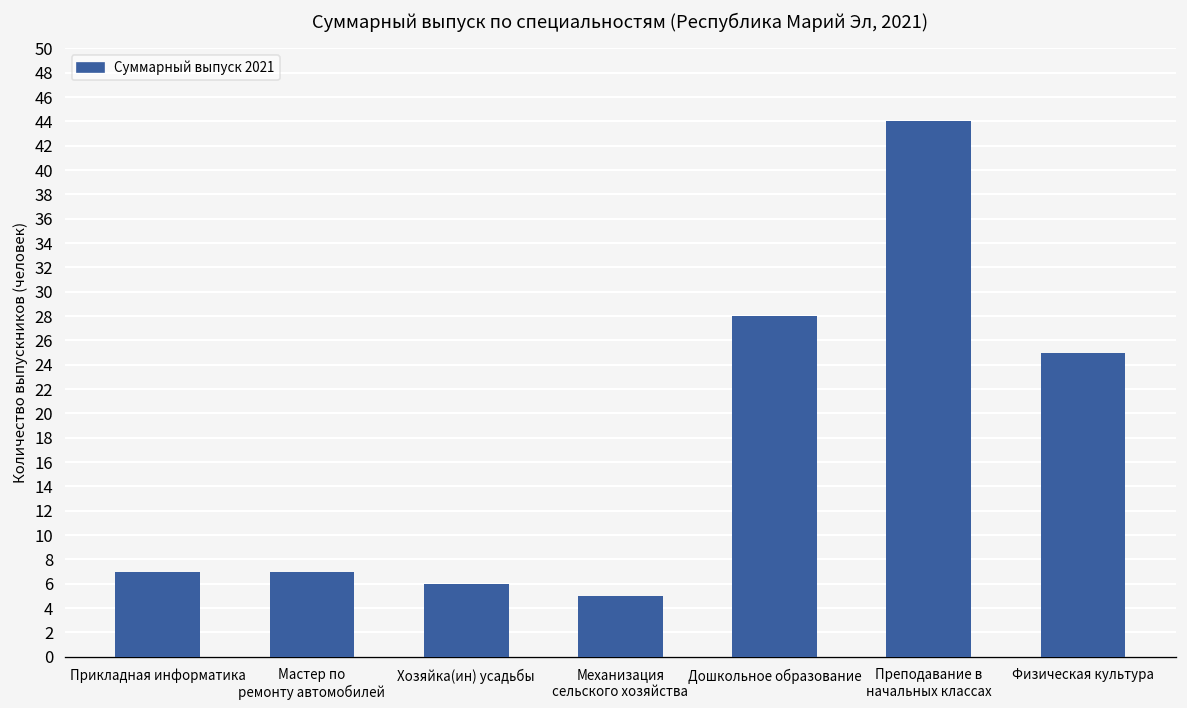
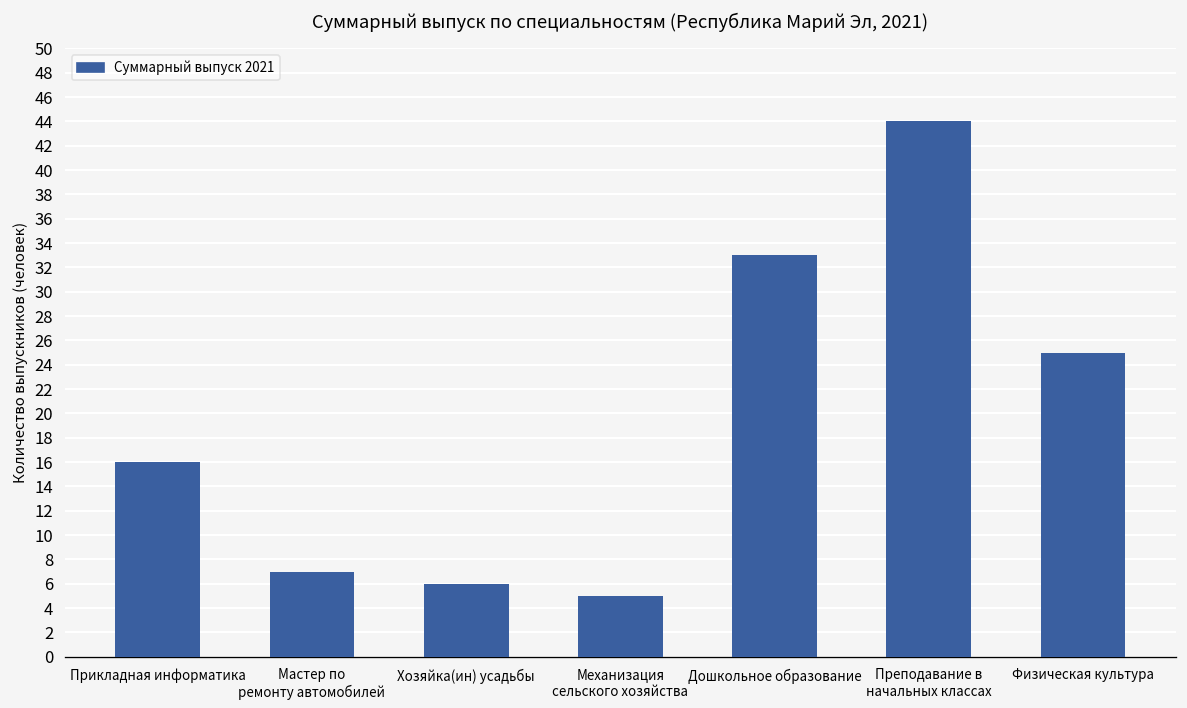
Прикладная информатика: 7 -> 16
Дошкольное образование: 28 -> 33
